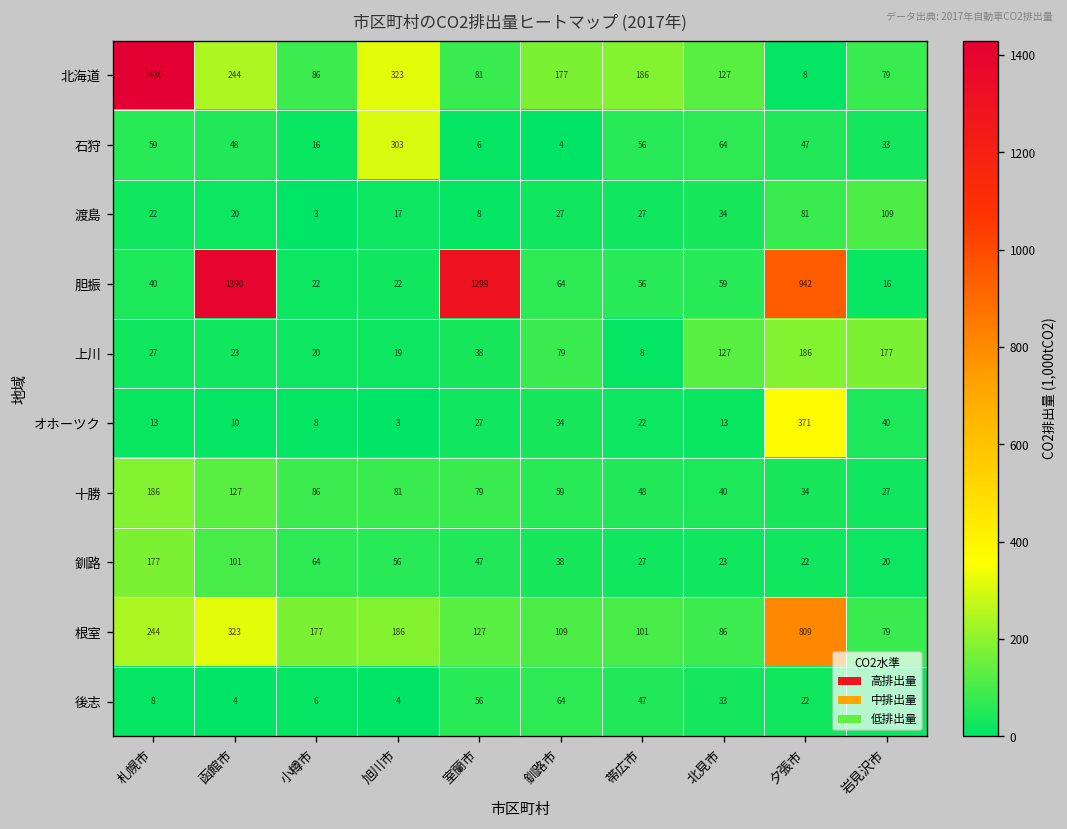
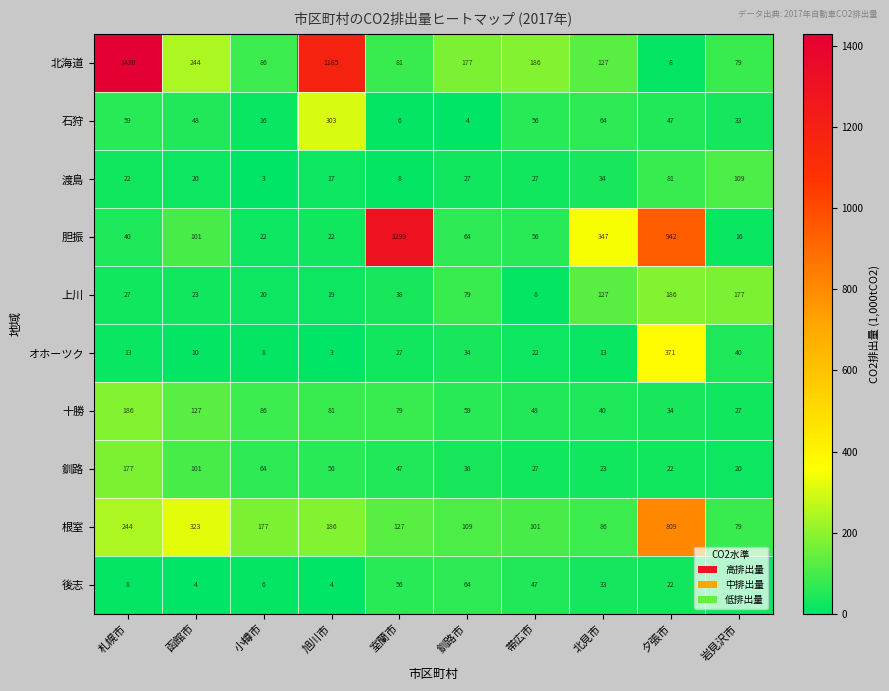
北海道, 旭川市: 323 -> 1185
胆振, 函館市: 1390 -> 101
胆振, 北見市: 59 -> 347
